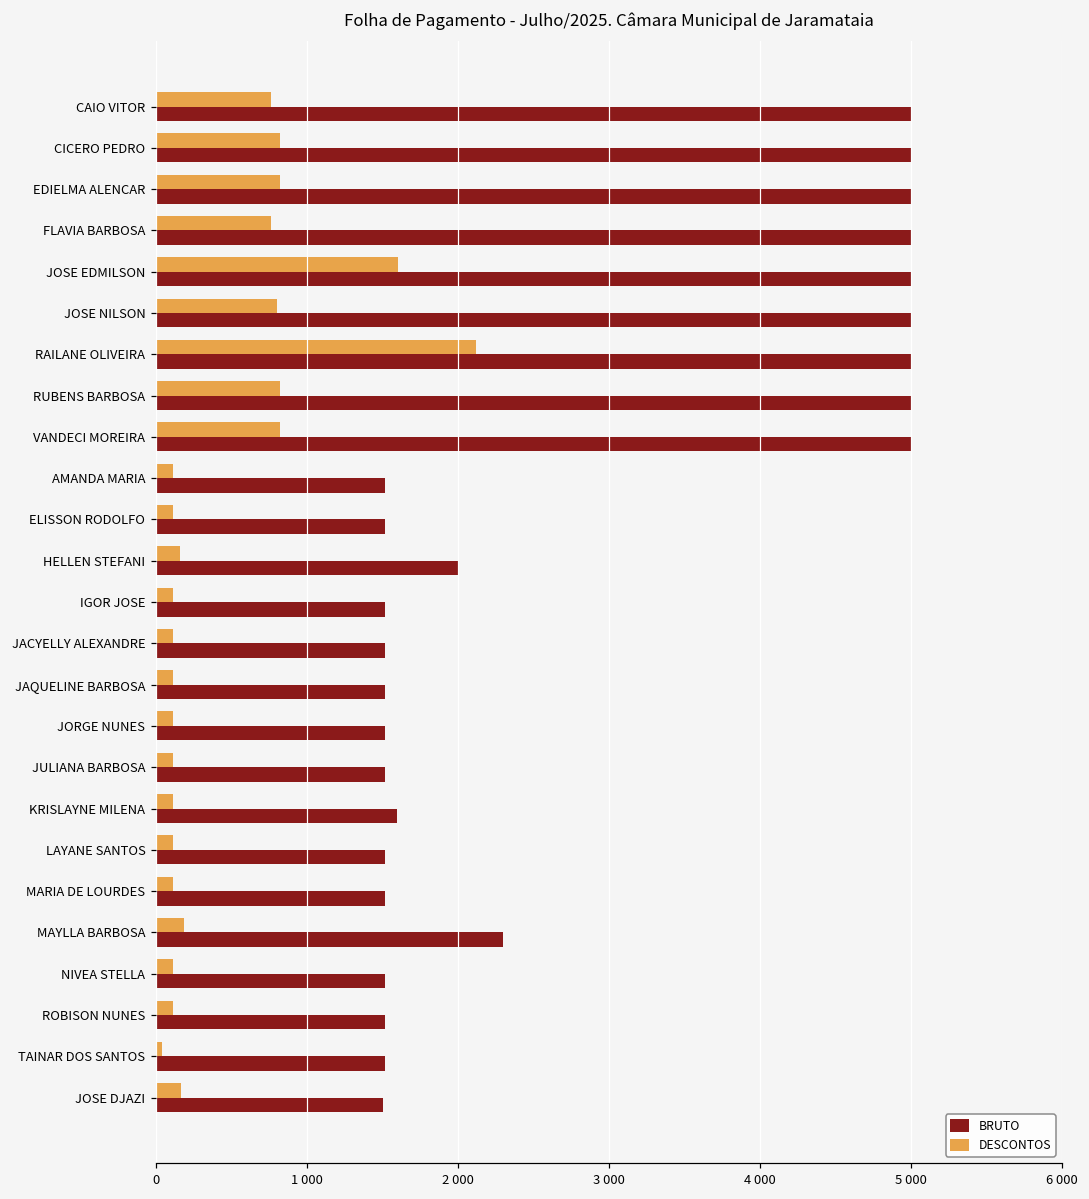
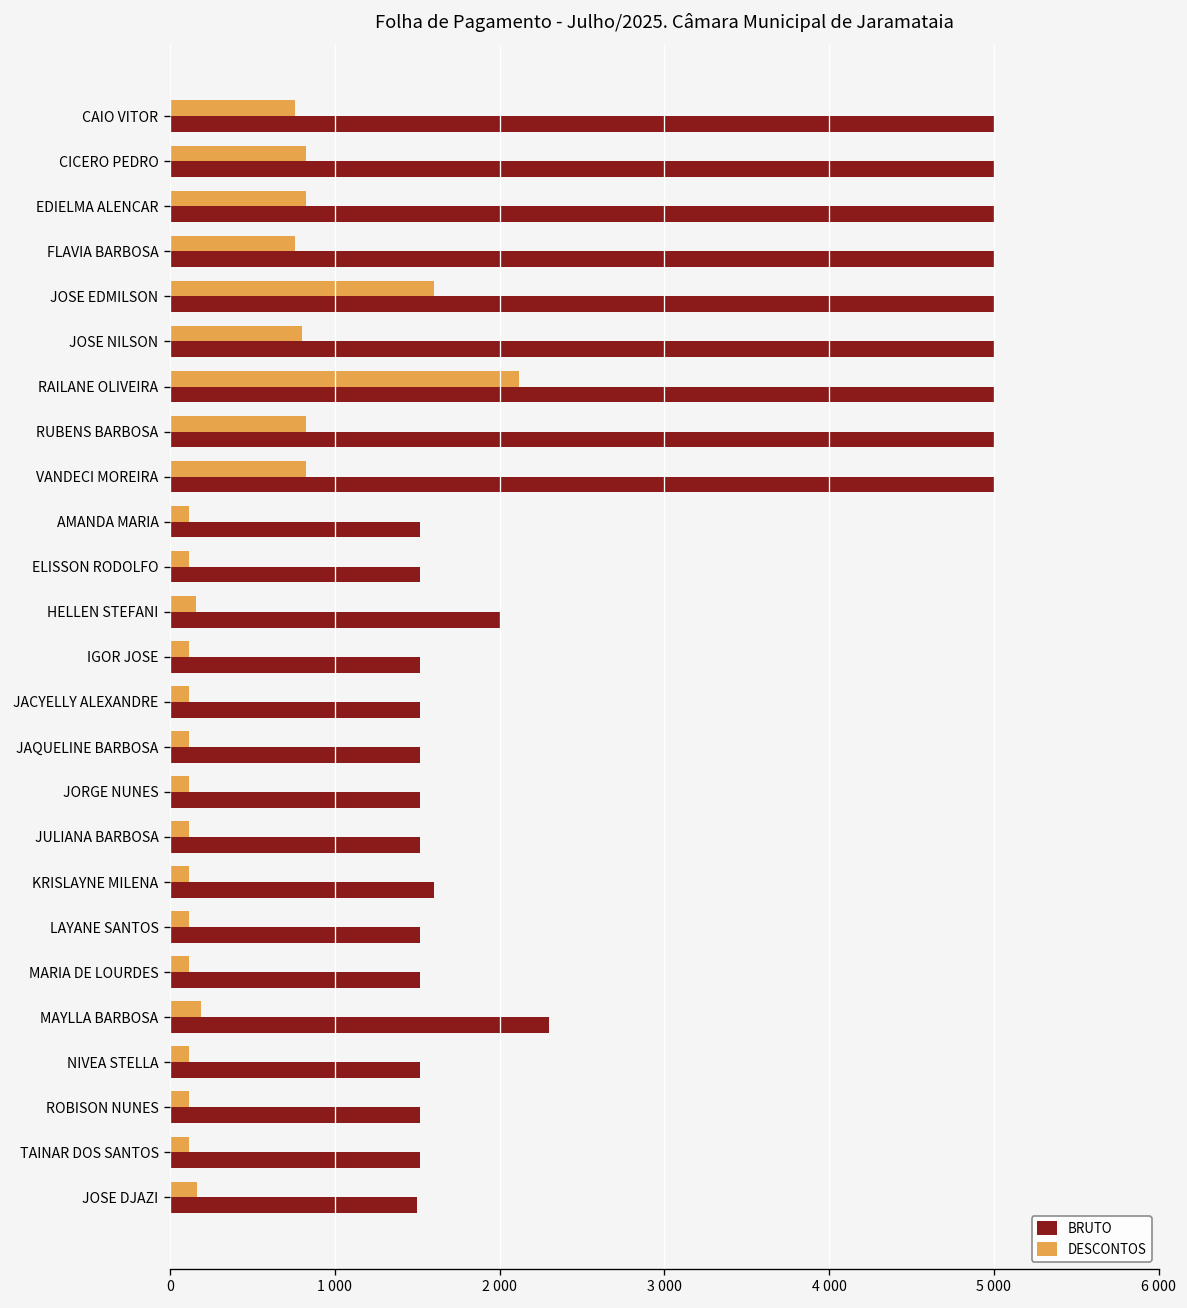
DESCONTOS, TAINAR DOS SANTOS: 40 -> 110
